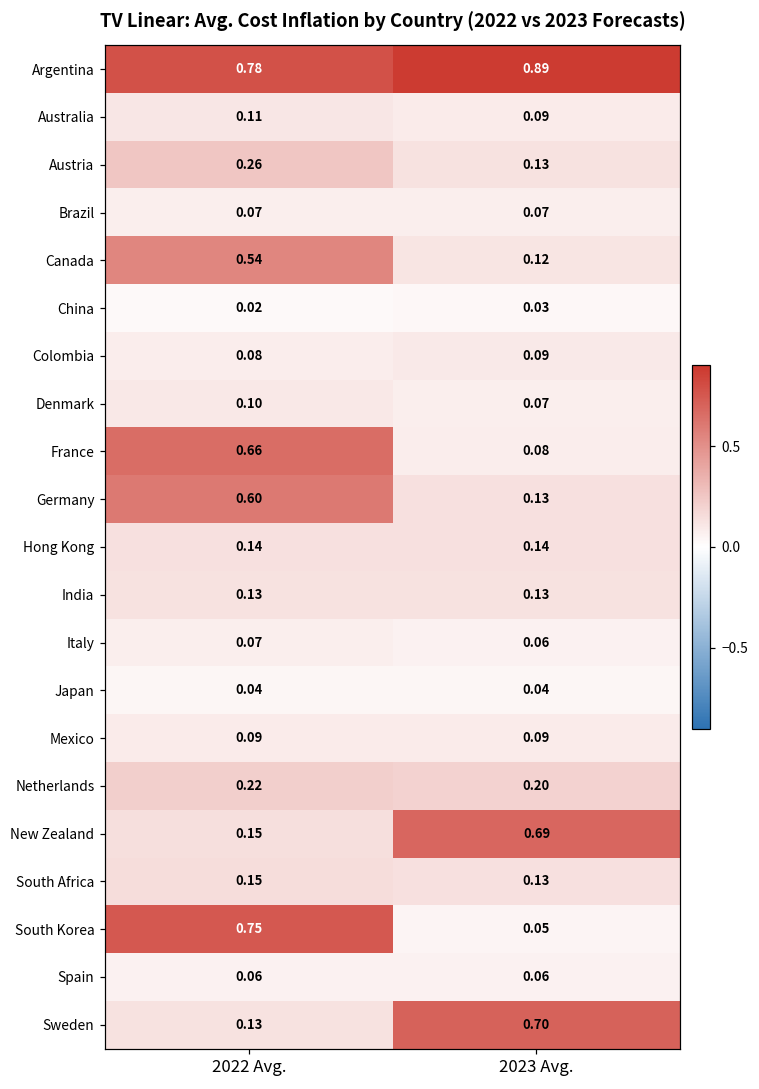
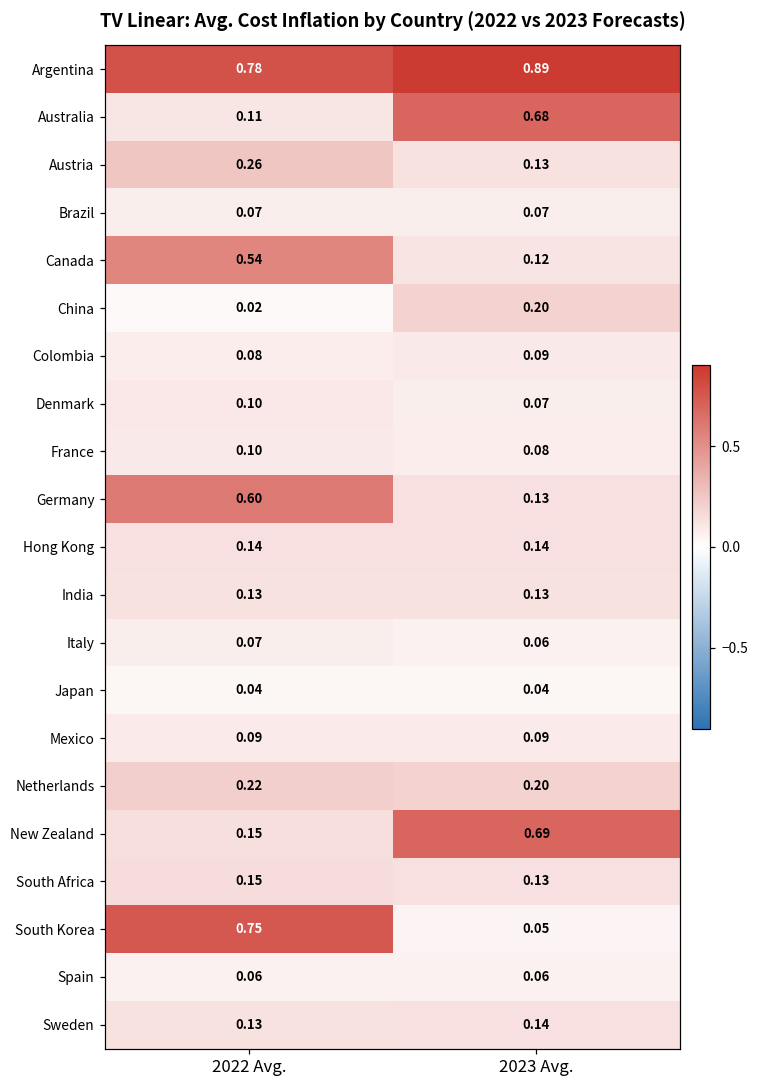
Australia, 2023 Avg.: 0.09 -> 0.68
China, 2023 Avg.: 0.03 -> 0.20
France, 2022 Avg.: 0.66 -> 0.10
Sweden, 2023 Avg.: 0.70 -> 0.14
